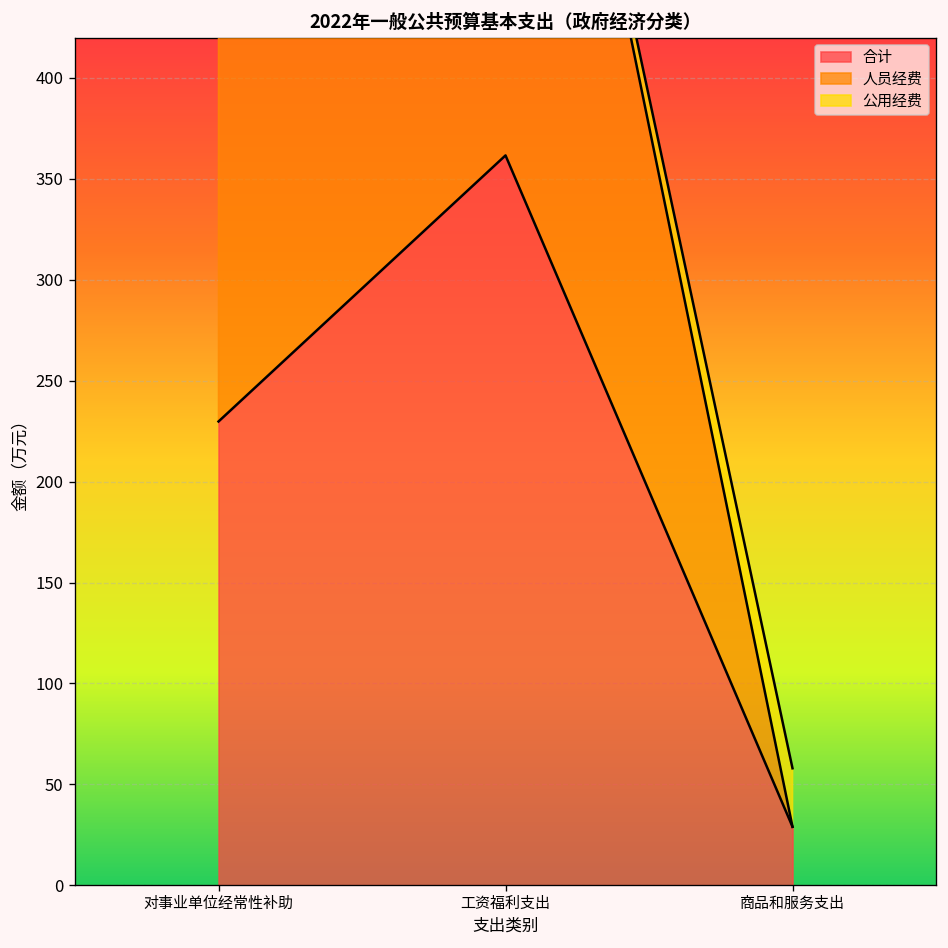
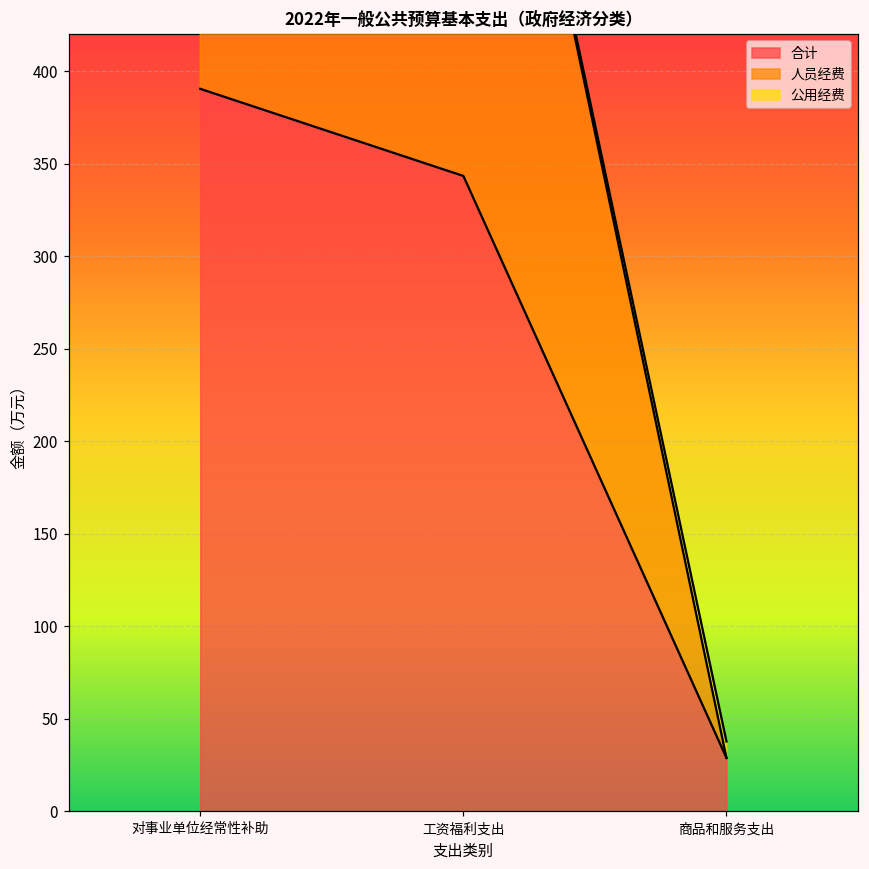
合计, 对事业单位经常性补助: 230 -> 391
合计, 工资福利支出: 362 -> 344
公用经费, 商品和服务支出: 29 -> 9
